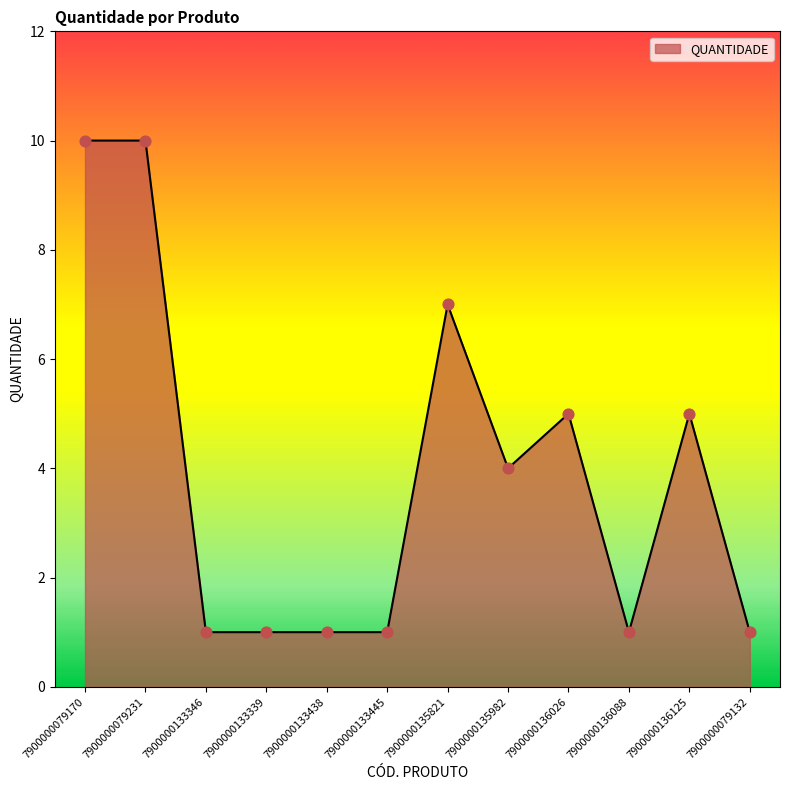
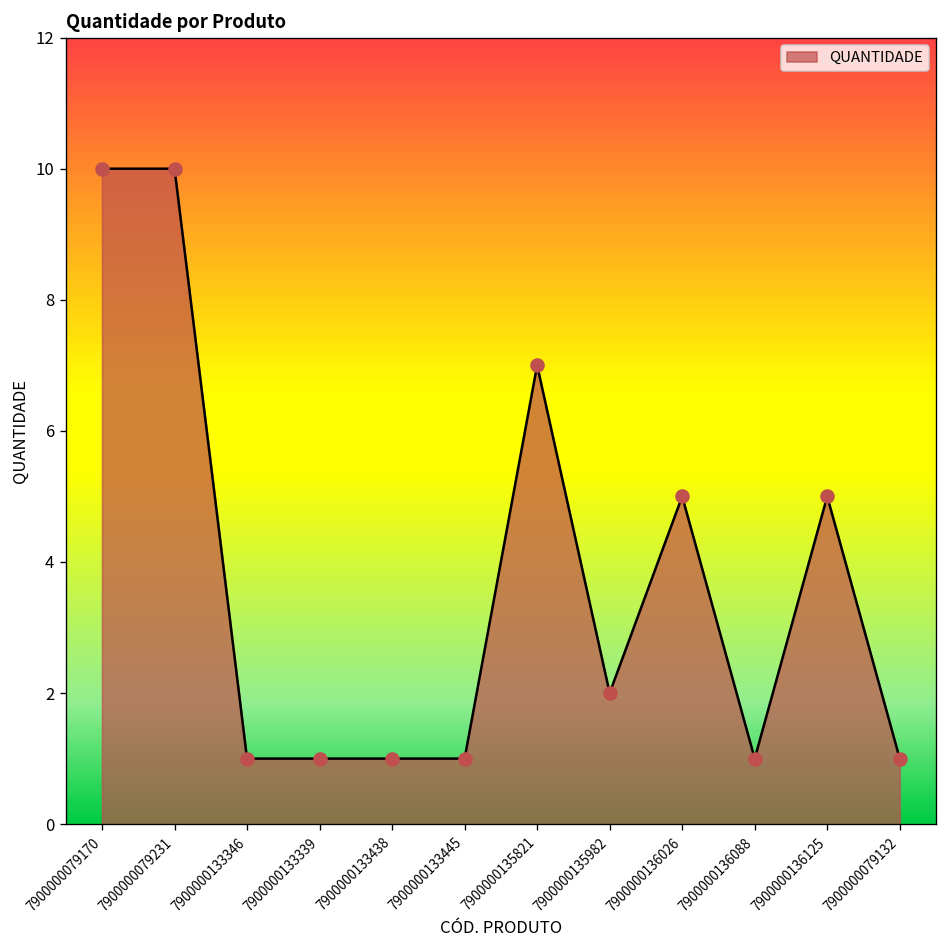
7900000135982: 4 -> 2
